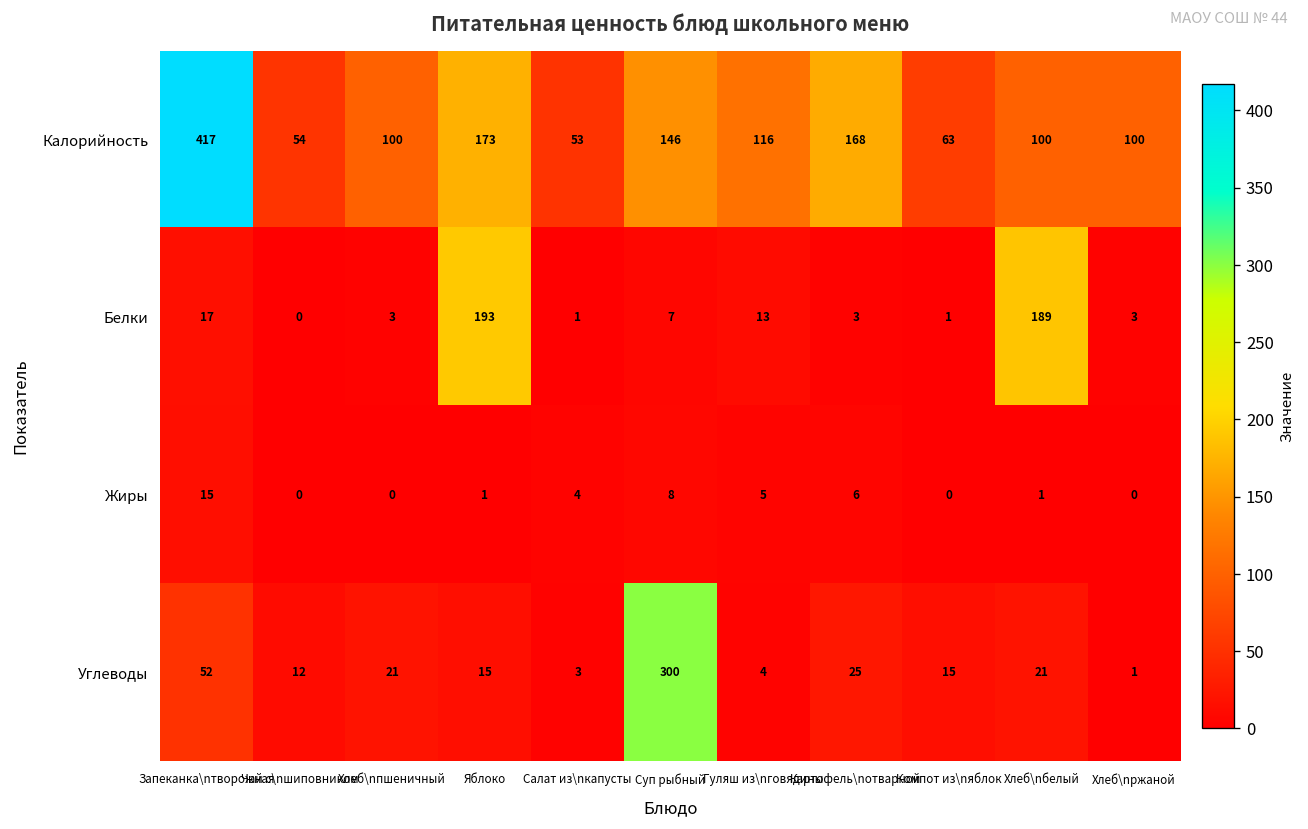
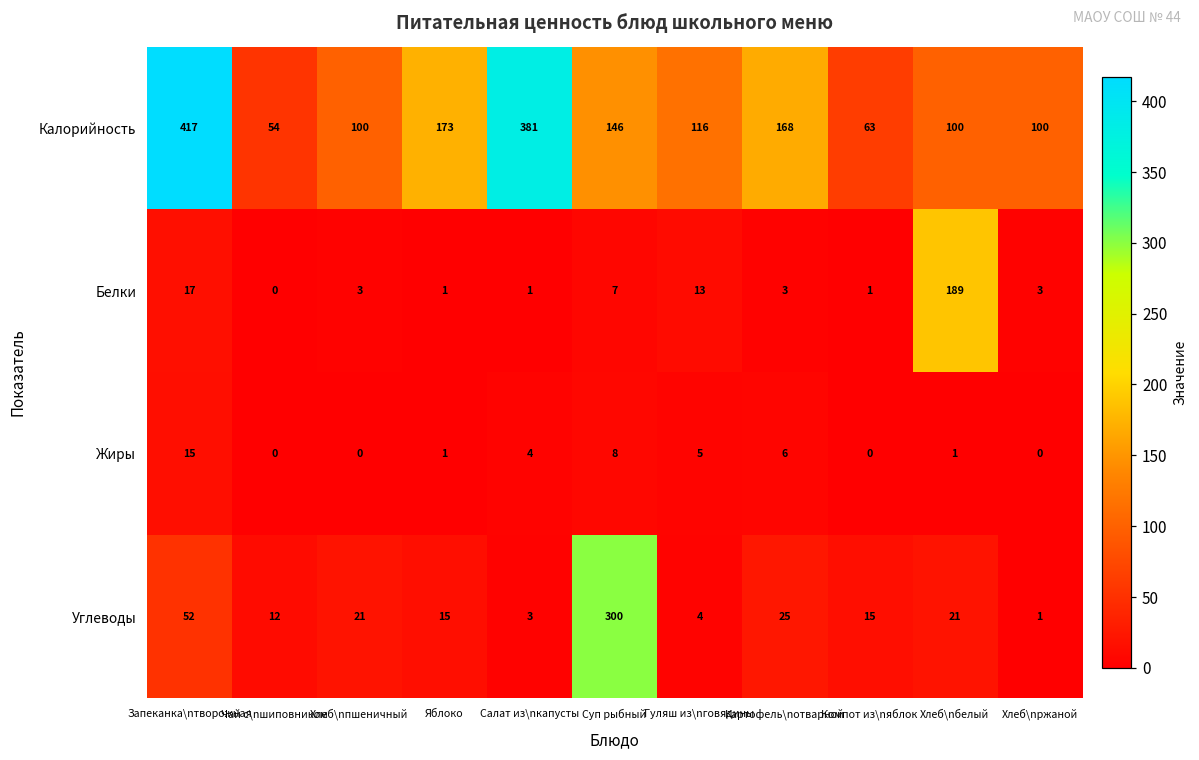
Калорийность, Салат из\nкапусты: 53 -> 381
Белки, Яблоко: 193 -> 1
